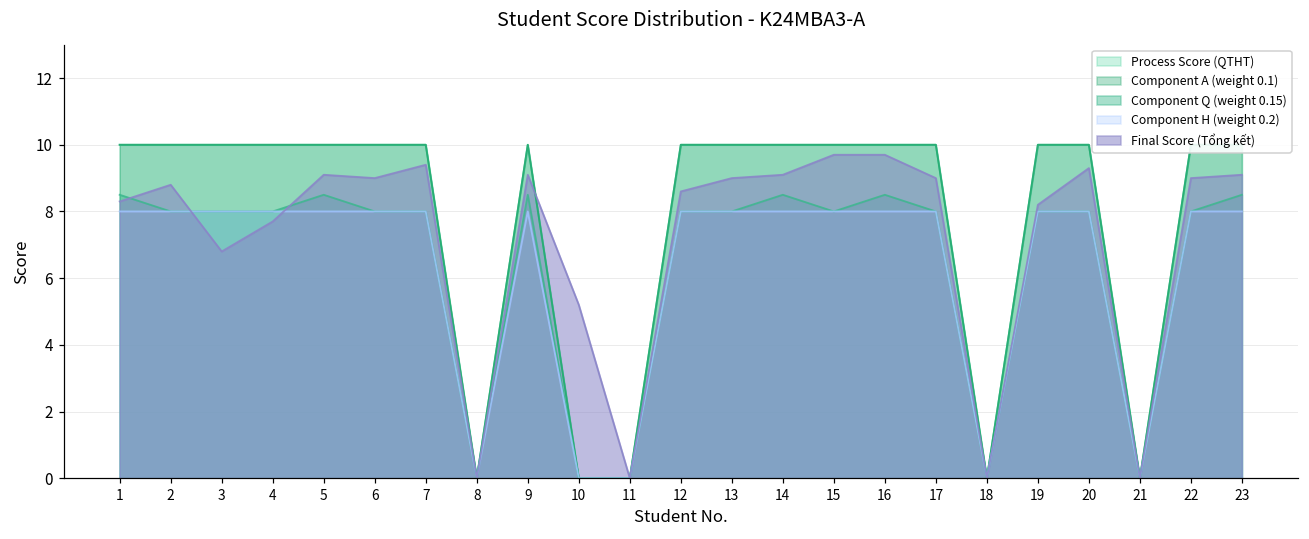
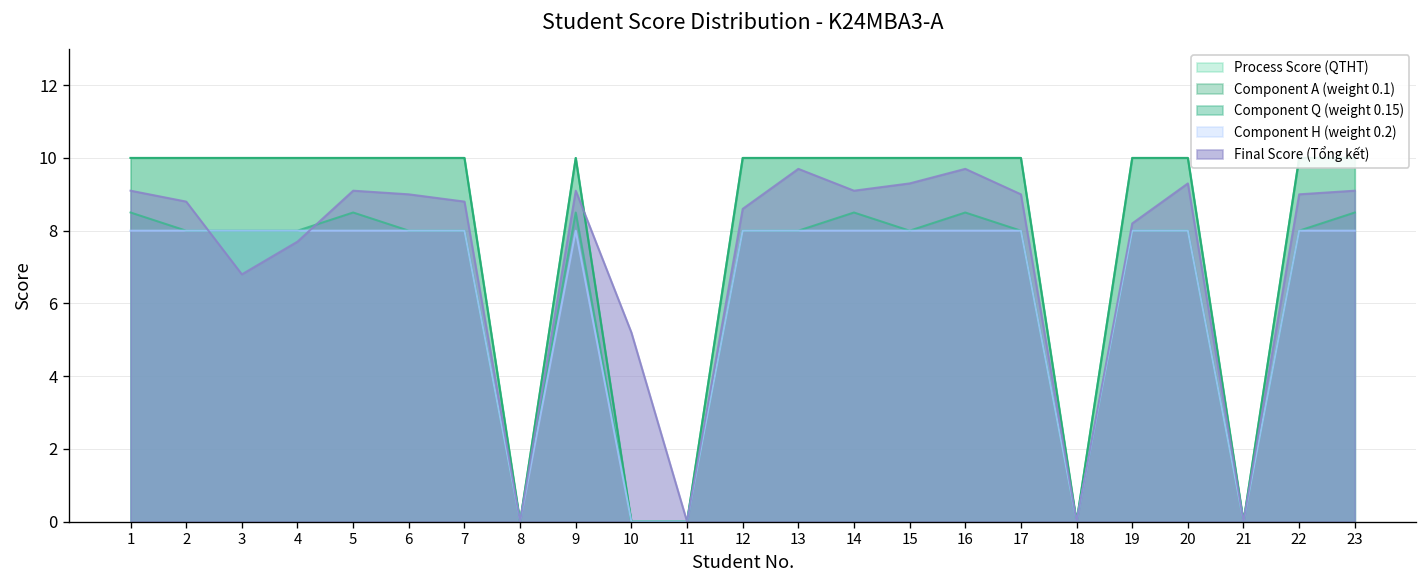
Final Score (Tổng kết), 1: 8.3 -> 9.1
Final Score (Tổng kết), 7: 9.4 -> 8.8
Final Score (Tổng kết), 13: 9.0 -> 9.7
Final Score (Tổng kết), 15: 9.7 -> 9.3
